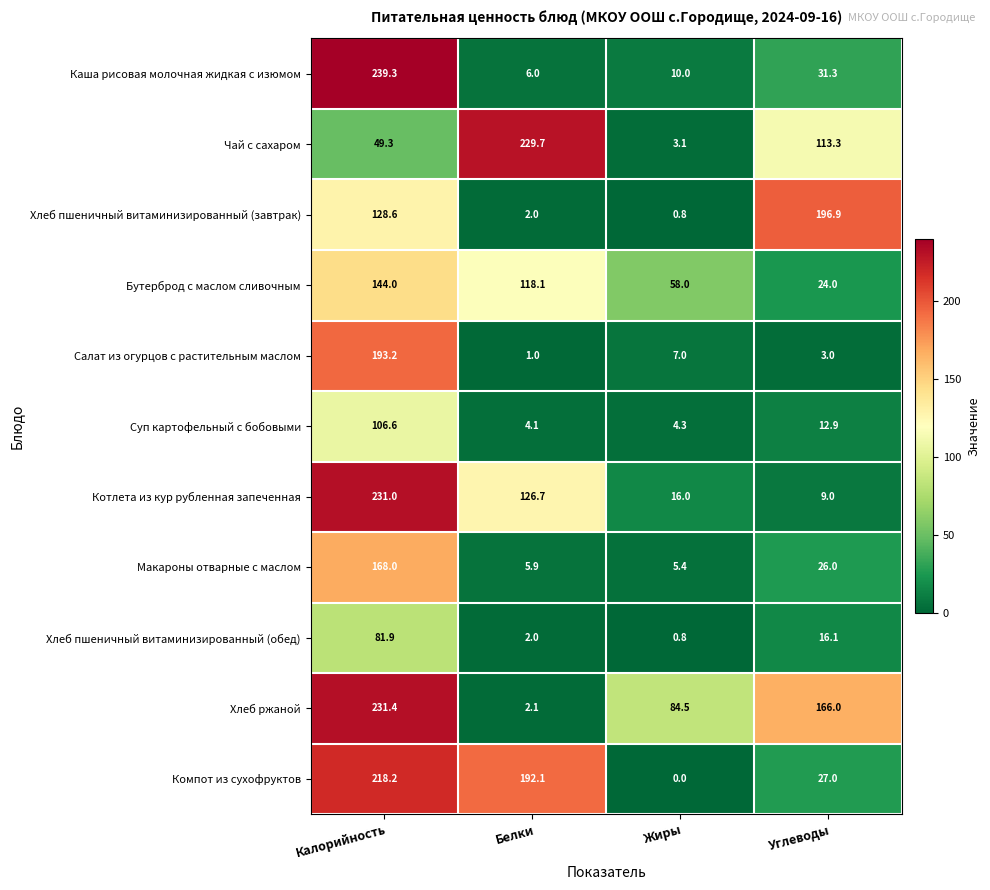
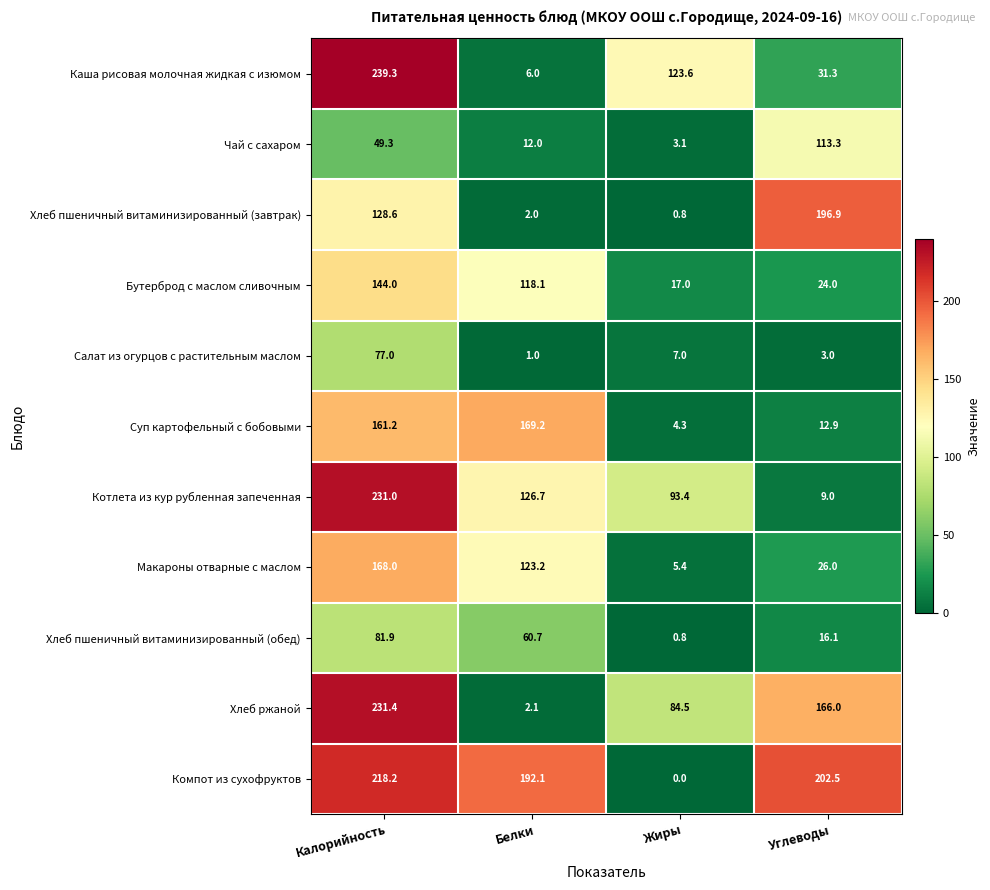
Каша рисовая молочная жидкая с изюмом, Жиры: 10.0 -> 123.6
Чай с сахаром, Белки: 229.7 -> 12.0
Бутерброд с маслом сливочным, Жиры: 58.0 -> 17.0
Салат из огурцов с растительным маслом, Калорийность: 193.2 -> 77.0
Суп картофельный с бобовыми, Калорийность: 106.6 -> 161.2
Суп картофельный с бобовыми, Белки: 4.1 -> 169.2
Котлета из кур рубленная запеченная, Жиры: 16.0 -> 93.4
Макароны отварные с маслом, Белки: 5.9 -> 123.2
Хлеб пшеничный витаминизированный (обед), Белки: 2.0 -> 60.7
Компот из сухофруктов, Углеводы: 27.0 -> 202.5
